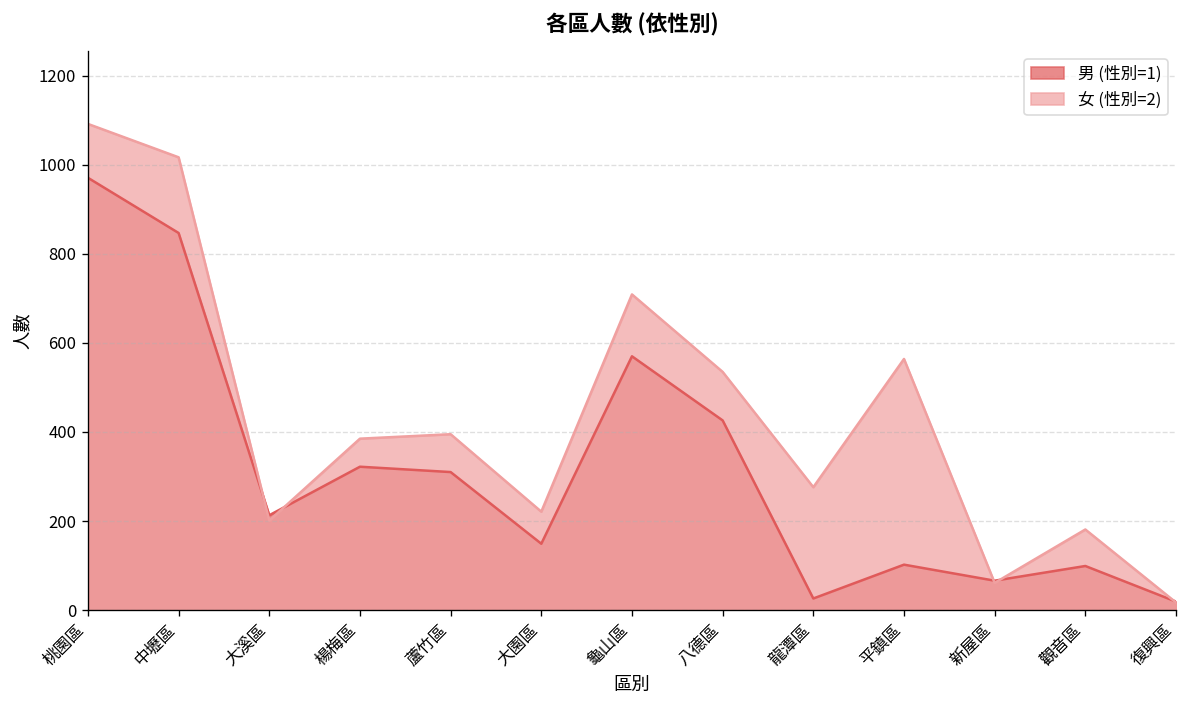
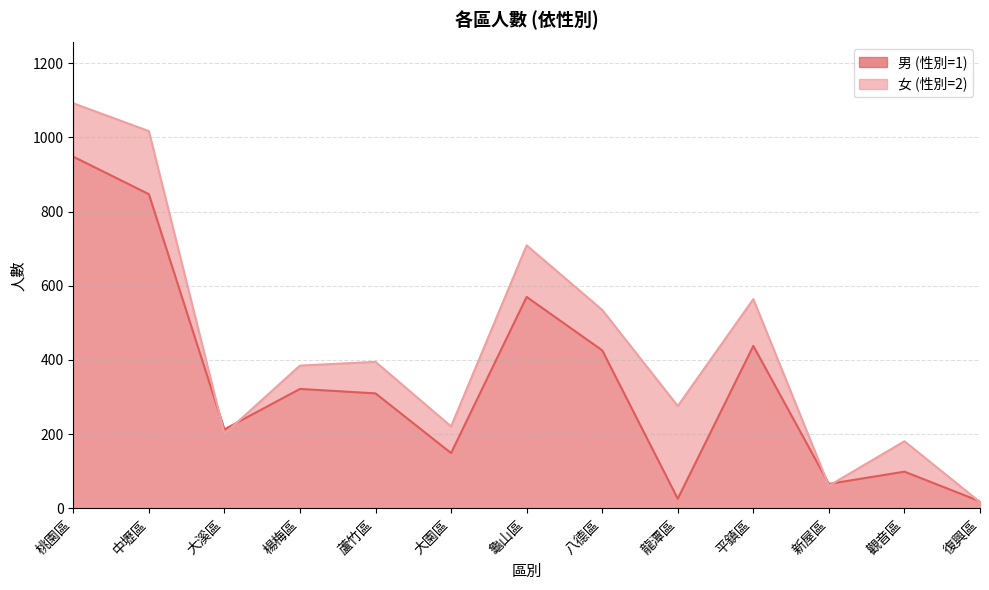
男 (性別=1), 桃園區: 970 -> 950
男 (性別=1), 平鎮區: 100 -> 440
